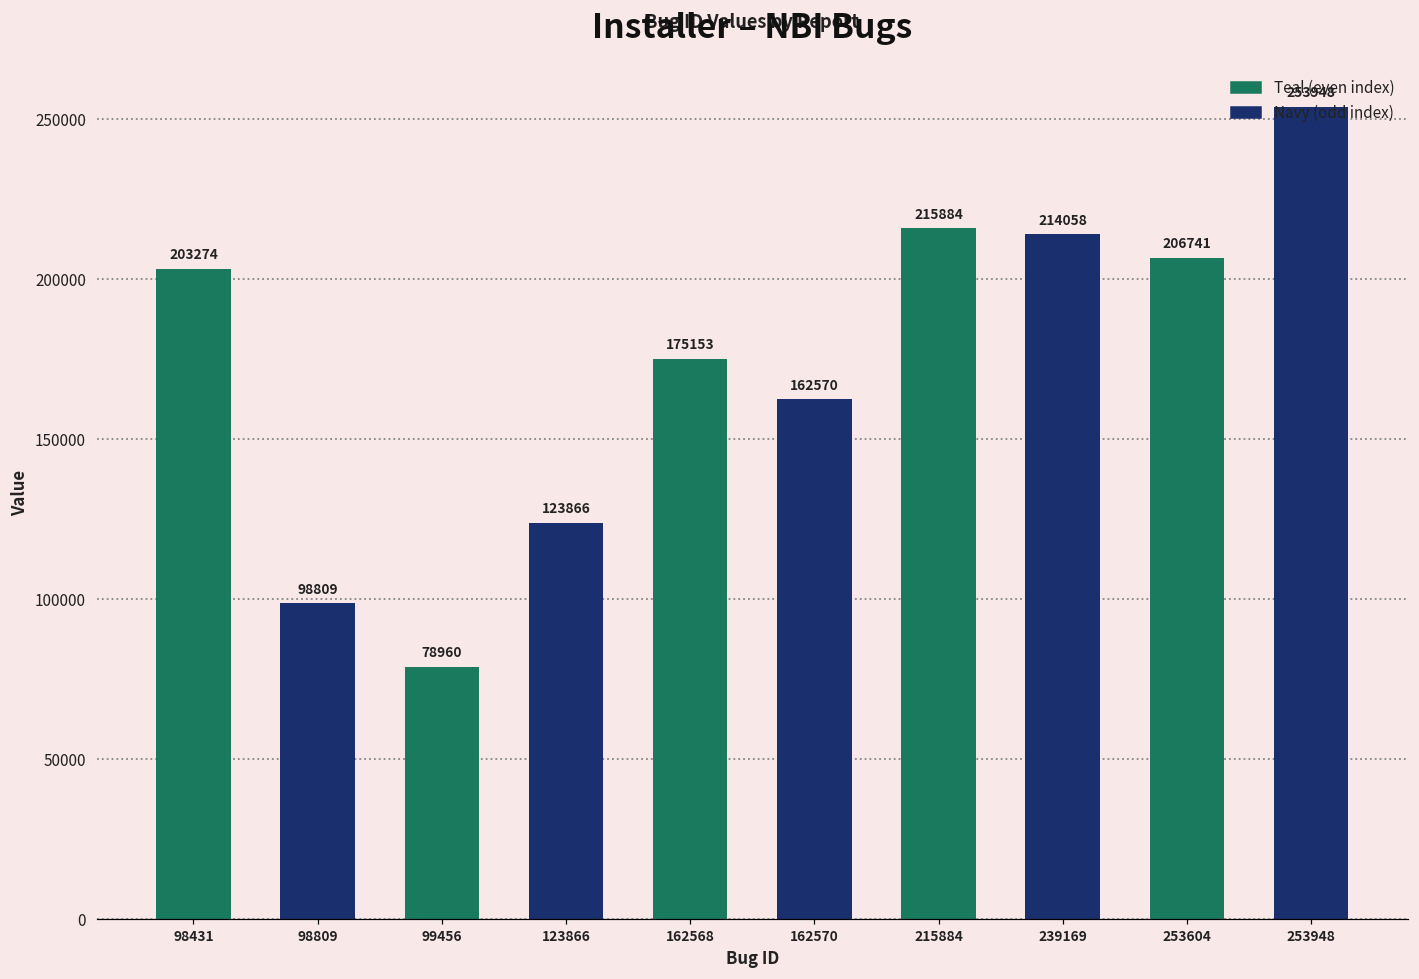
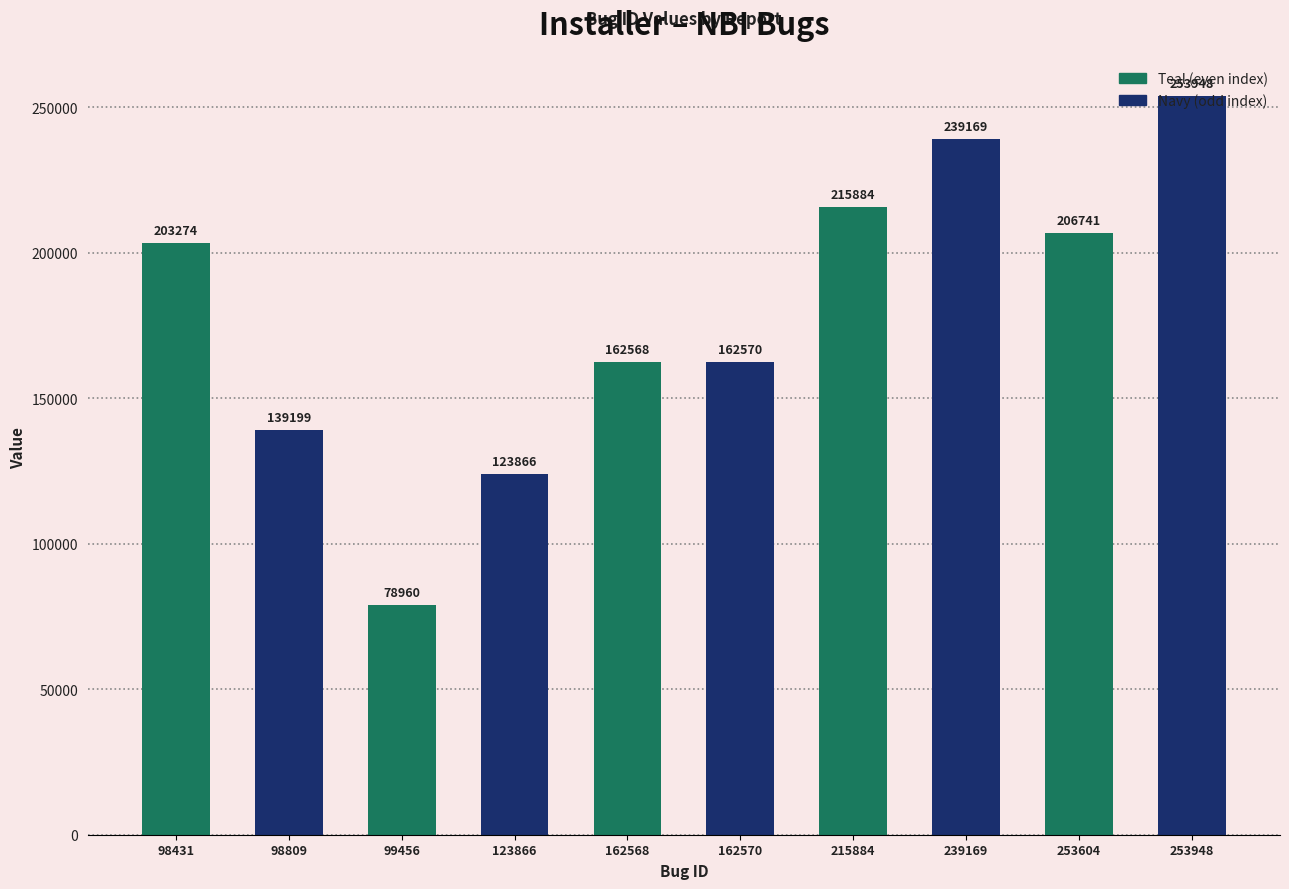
98809: 98809 -> 139199
162568: 175153 -> 162568
239169: 214058 -> 239169
